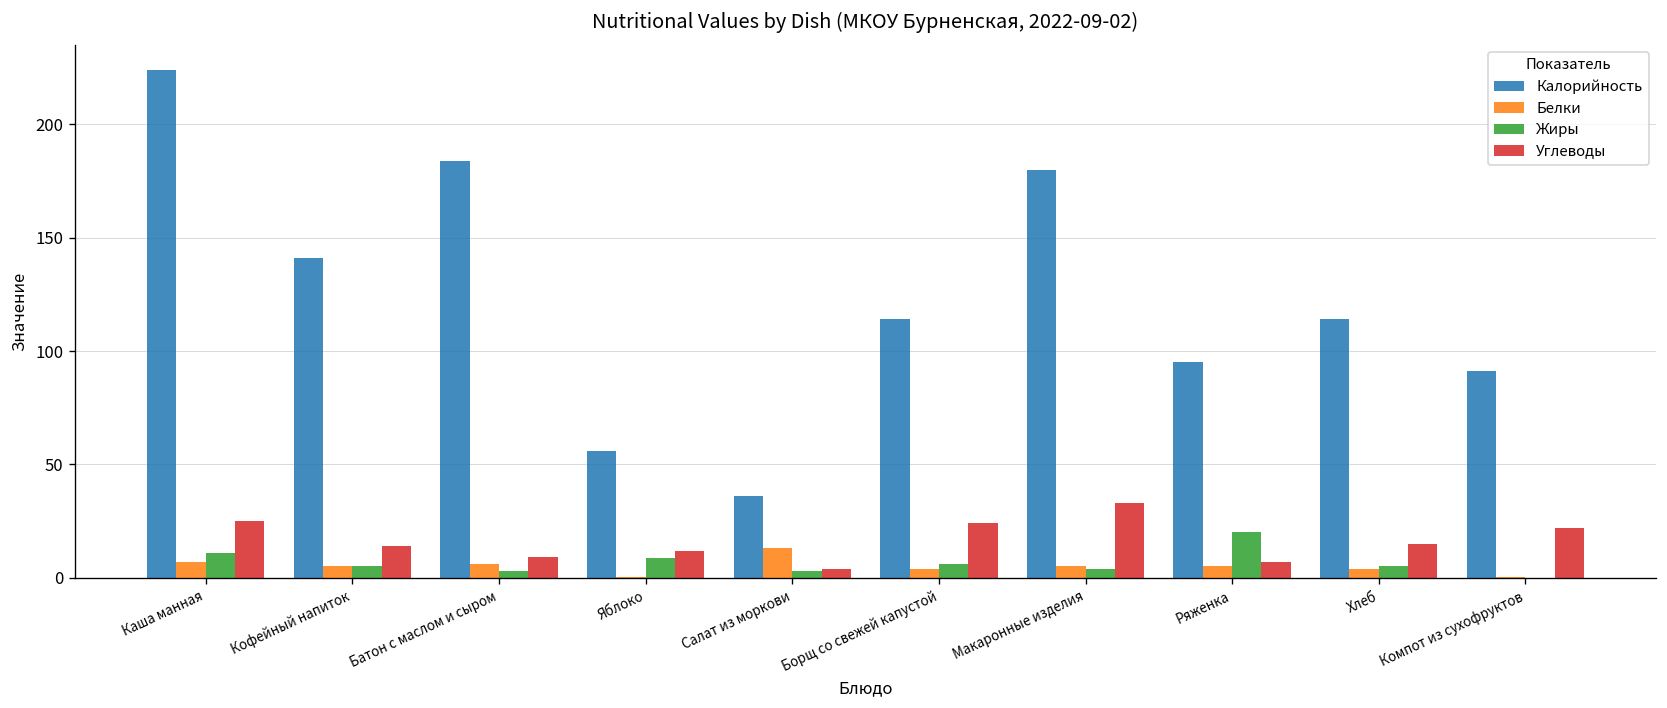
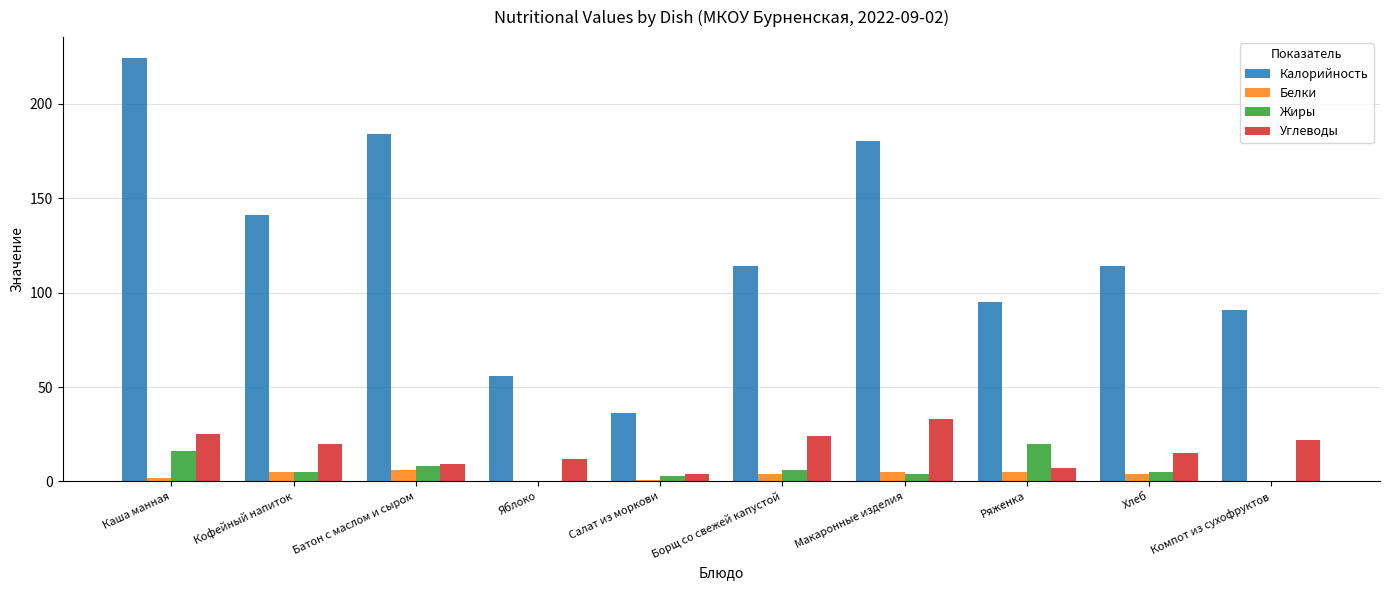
Белки, Каша манная: 7 -> 2
Жиры, Каша манная: 11 -> 16
Углеводы, Кофейный напиток: 14 -> 20
Жиры, Батон с маслом и сыром: 3 -> 8
Жиры, Яблоко: 9 -> 0
Белки, Салат из моркови: 13 -> 1
